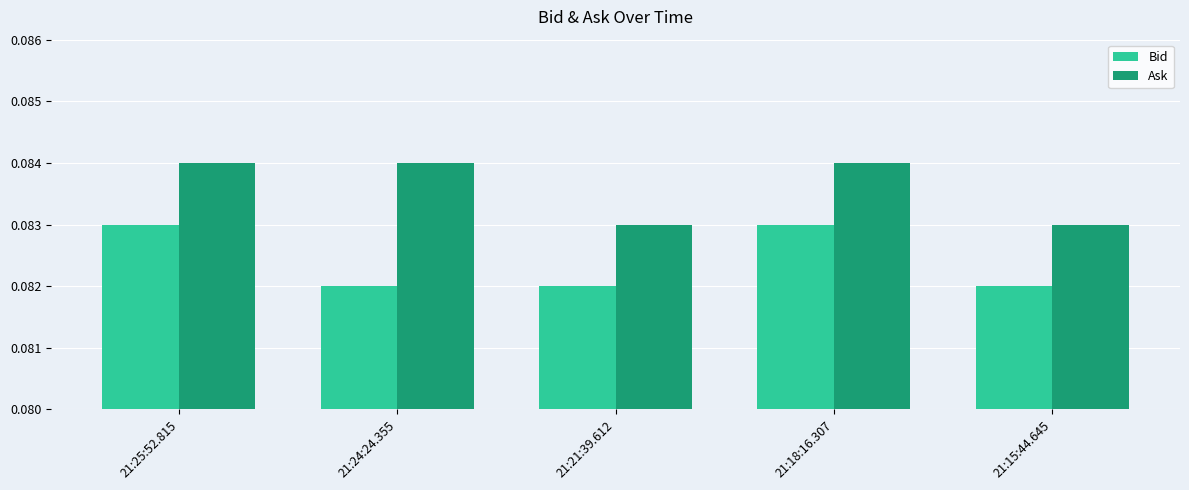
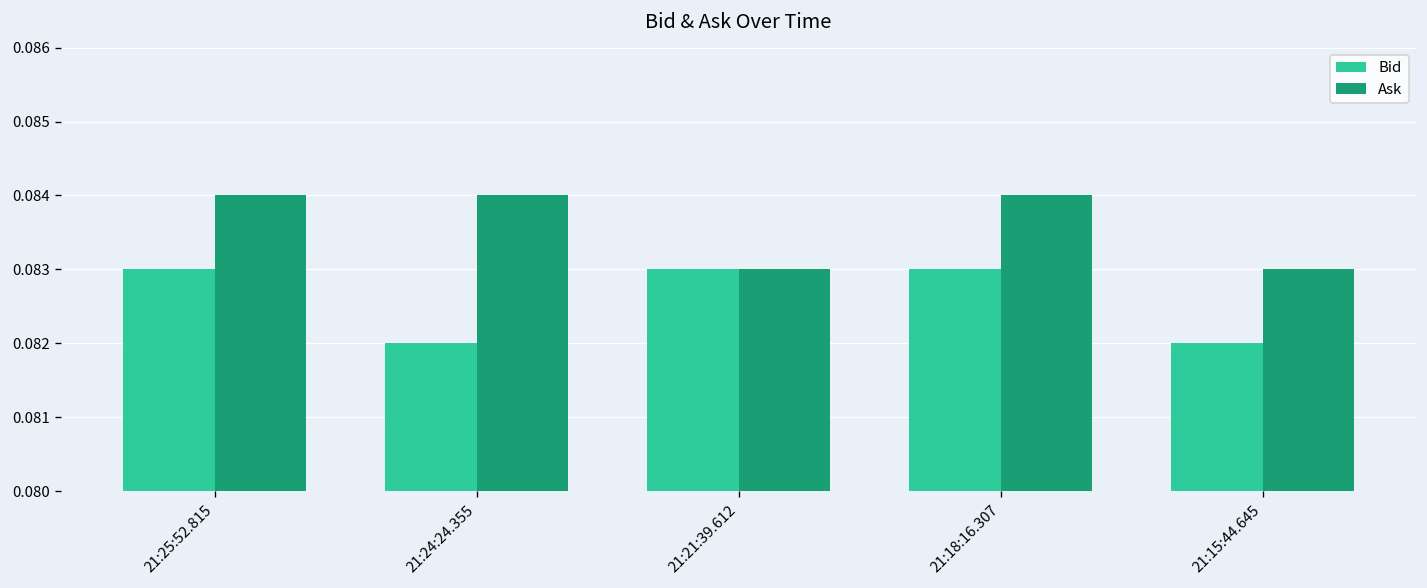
Bid, 21:21:39.612: 0.082 -> 0.083
